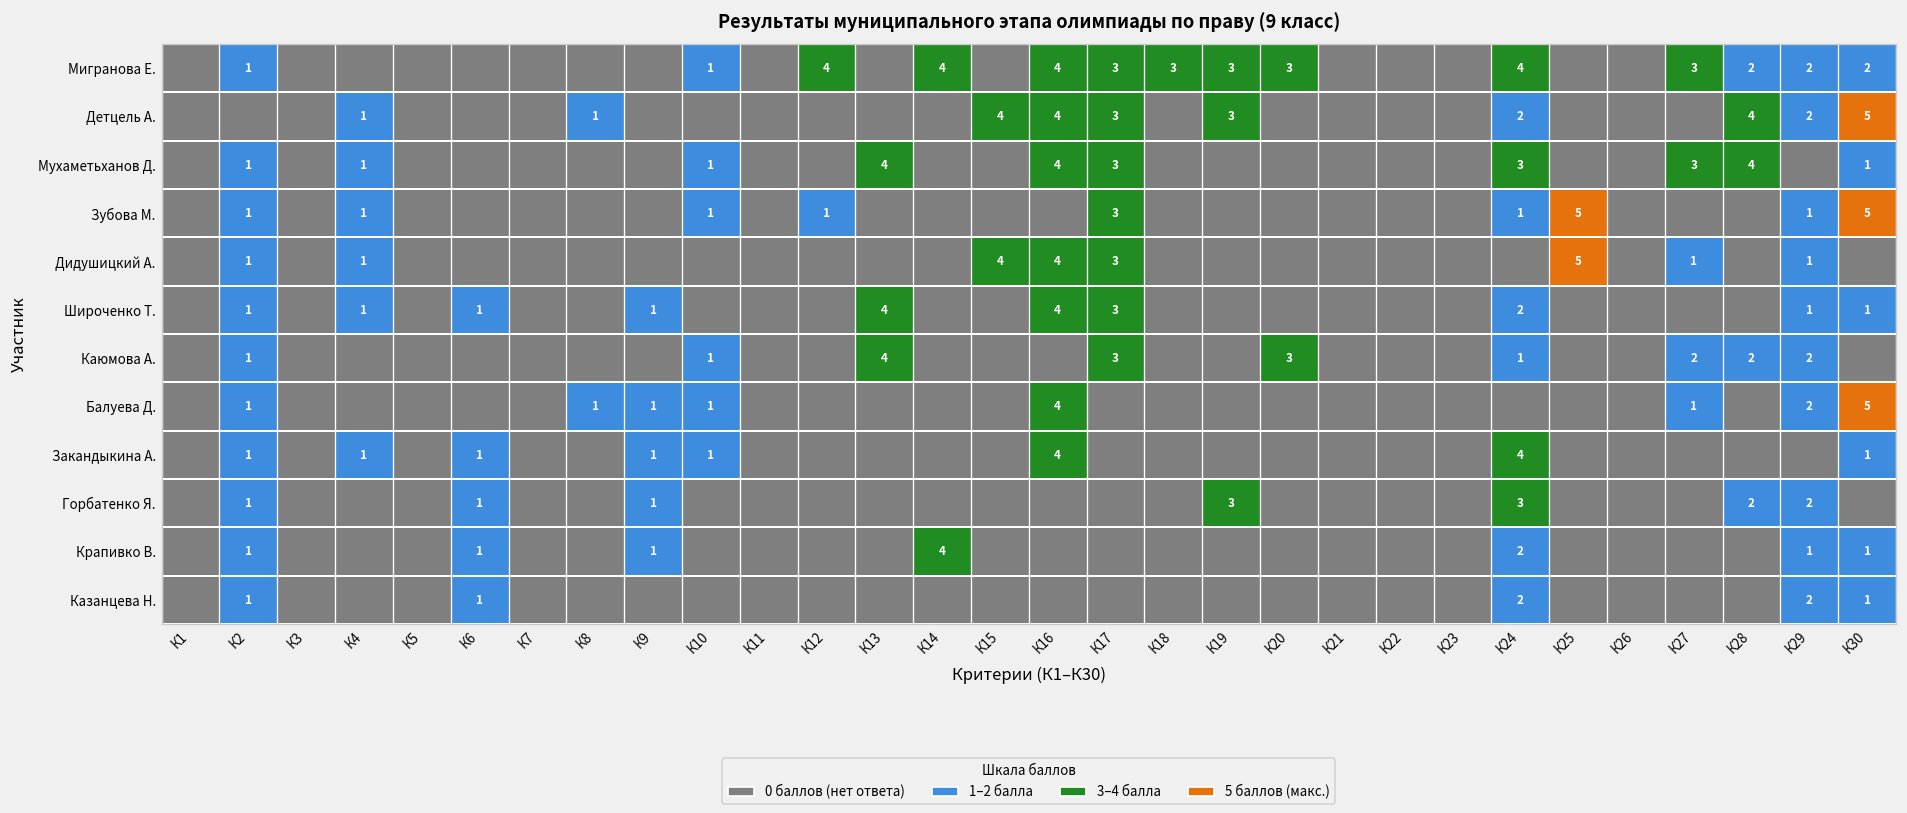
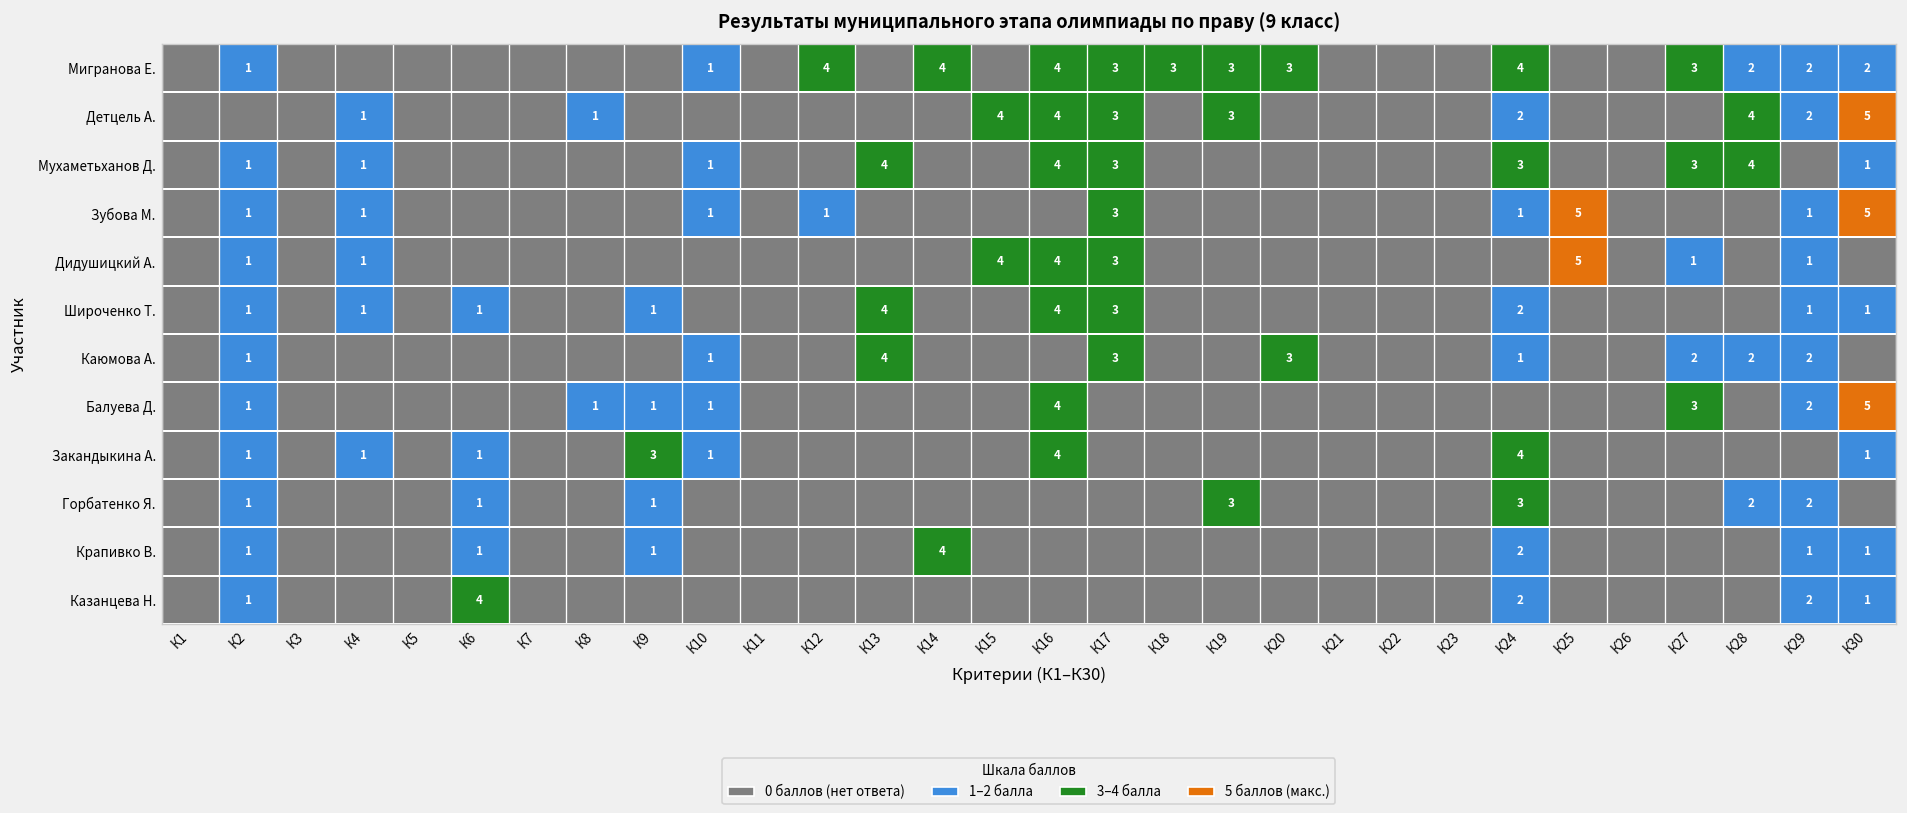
Балуева Д., К27: 1 -> 3
Закандыкина А., К9: 1 -> 3
Казанцева Н., К6: 1 -> 4
